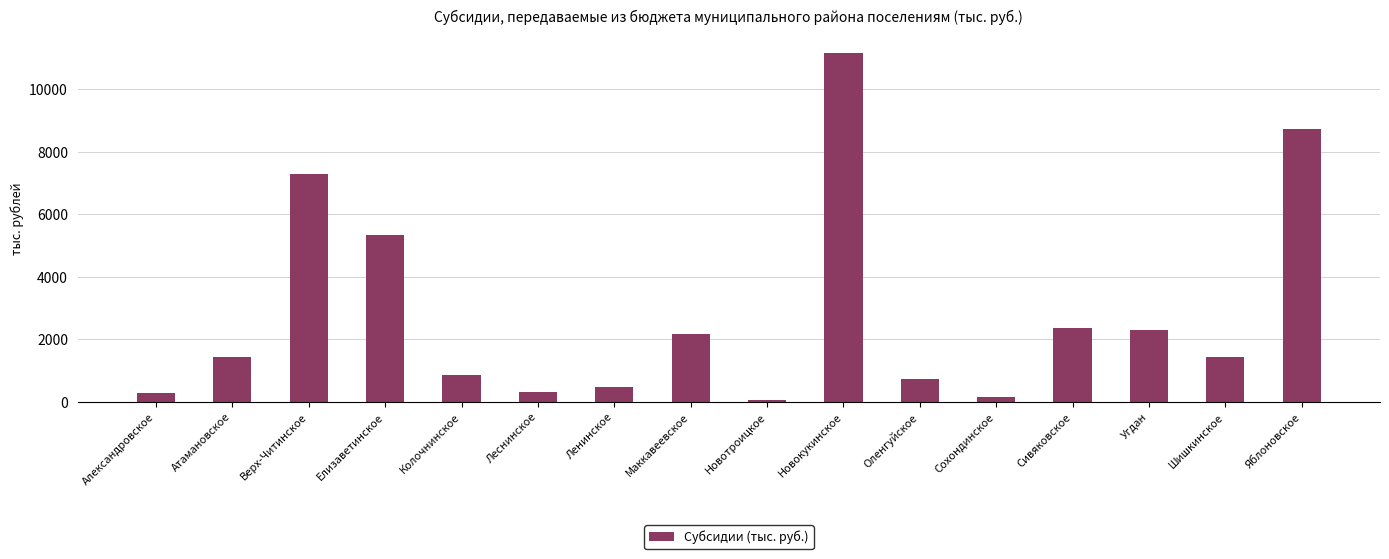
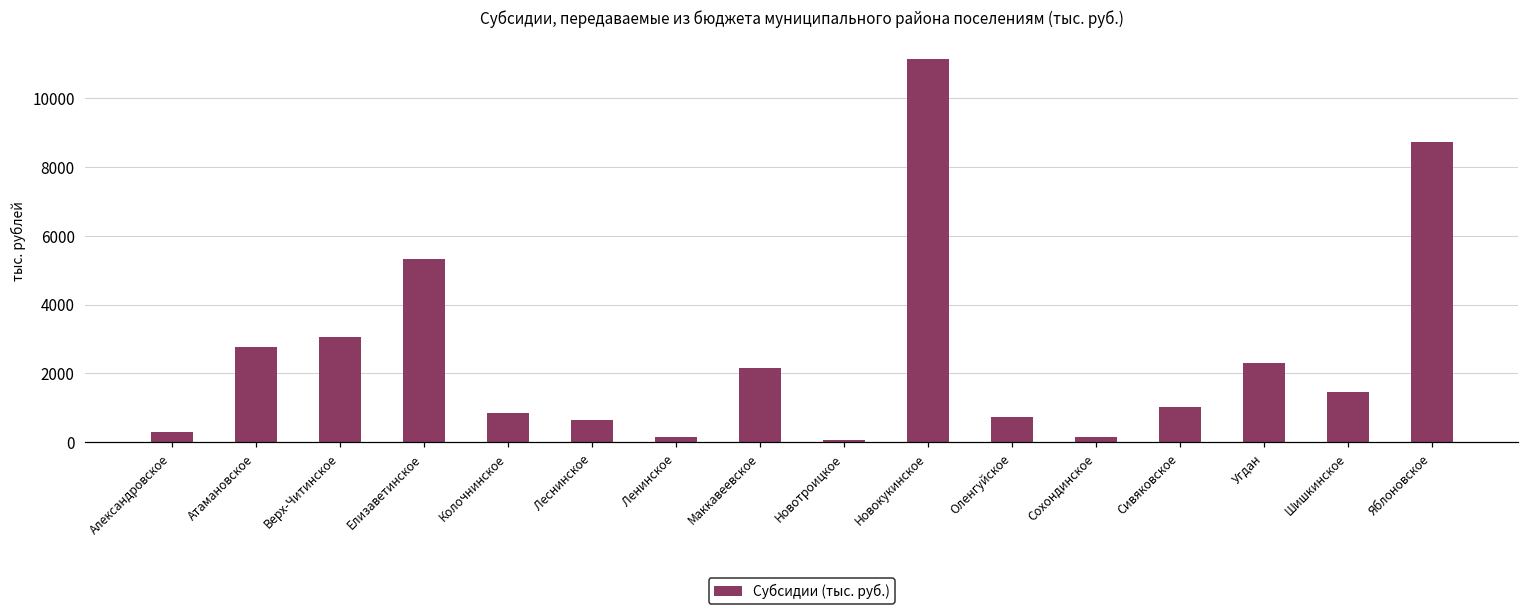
Атамановское: 1400 -> 2800
Верх-Читинское: 7300 -> 3100
Леснинское: 300 -> 600
Ленинское: 500 -> 100
Сивяковское: 2400 -> 1000
